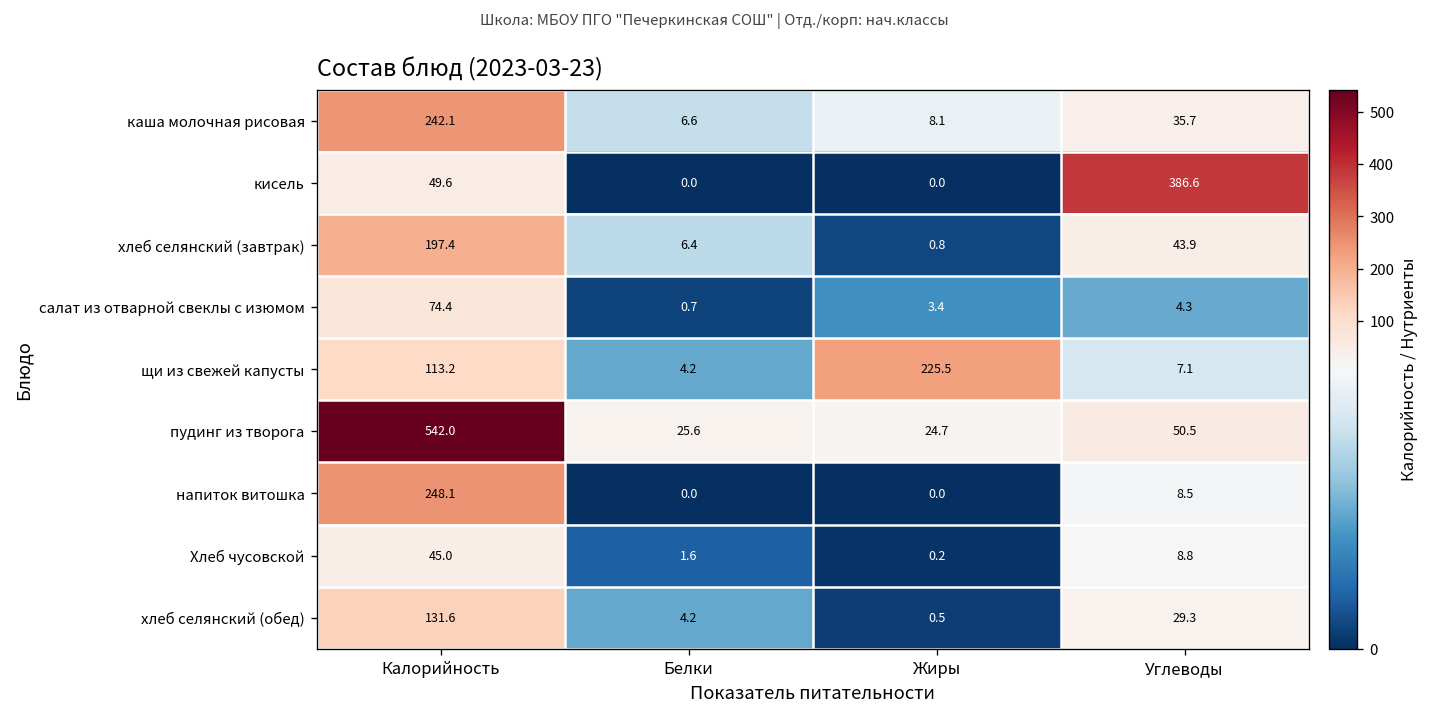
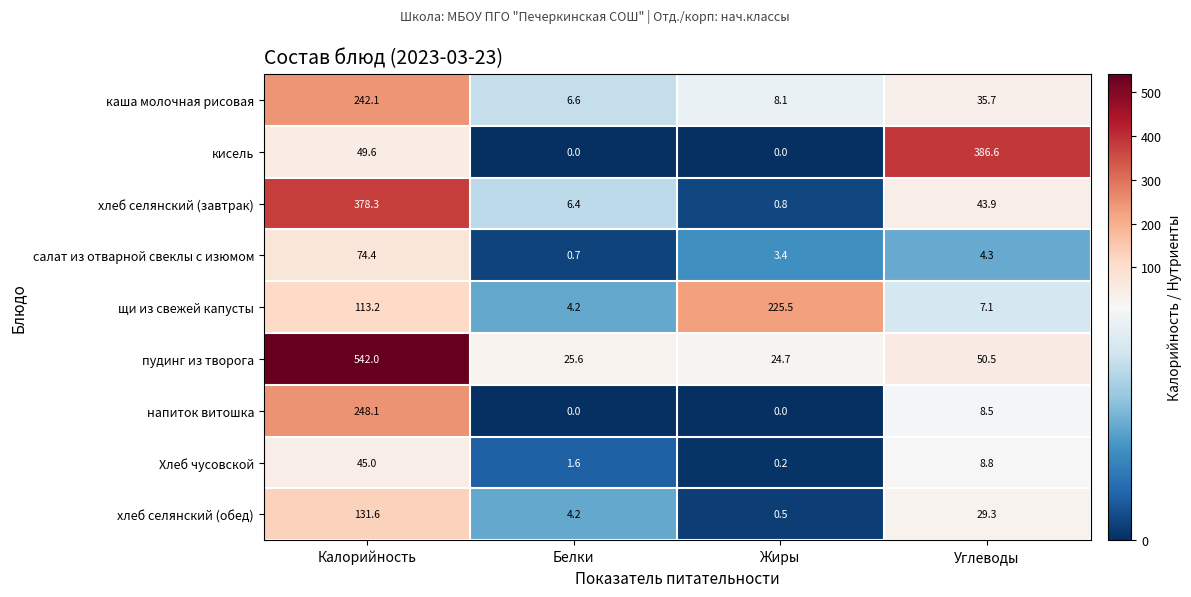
хлеб селянский (завтрак), Калорийность: 197.4 -> 378.3
